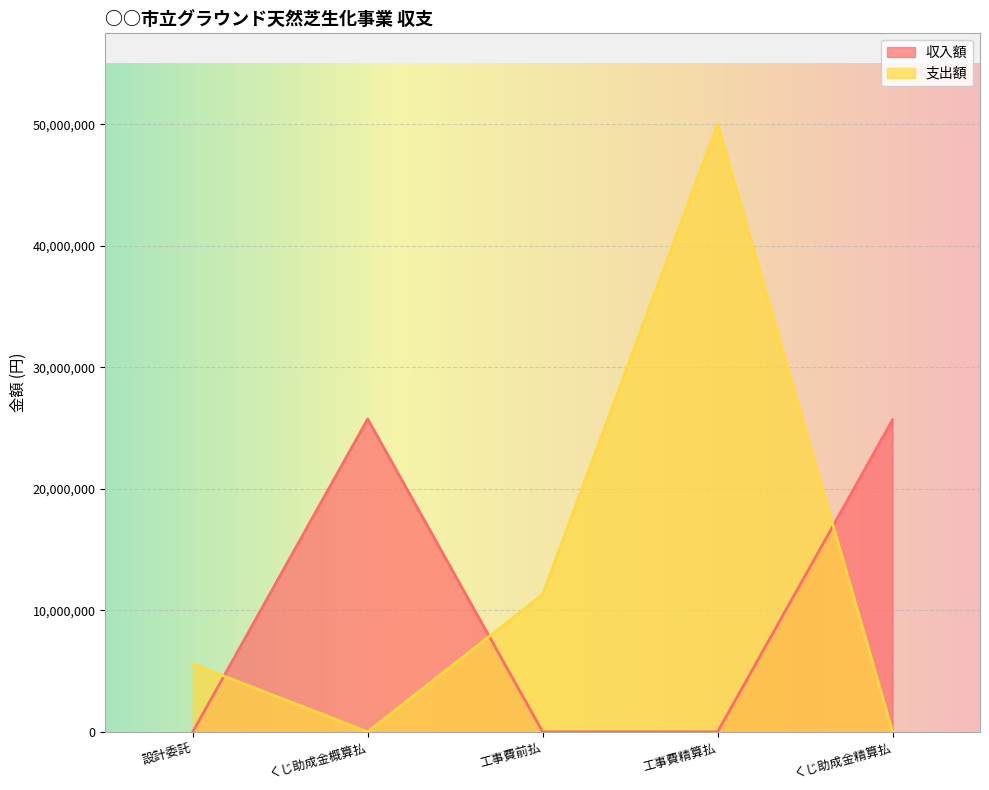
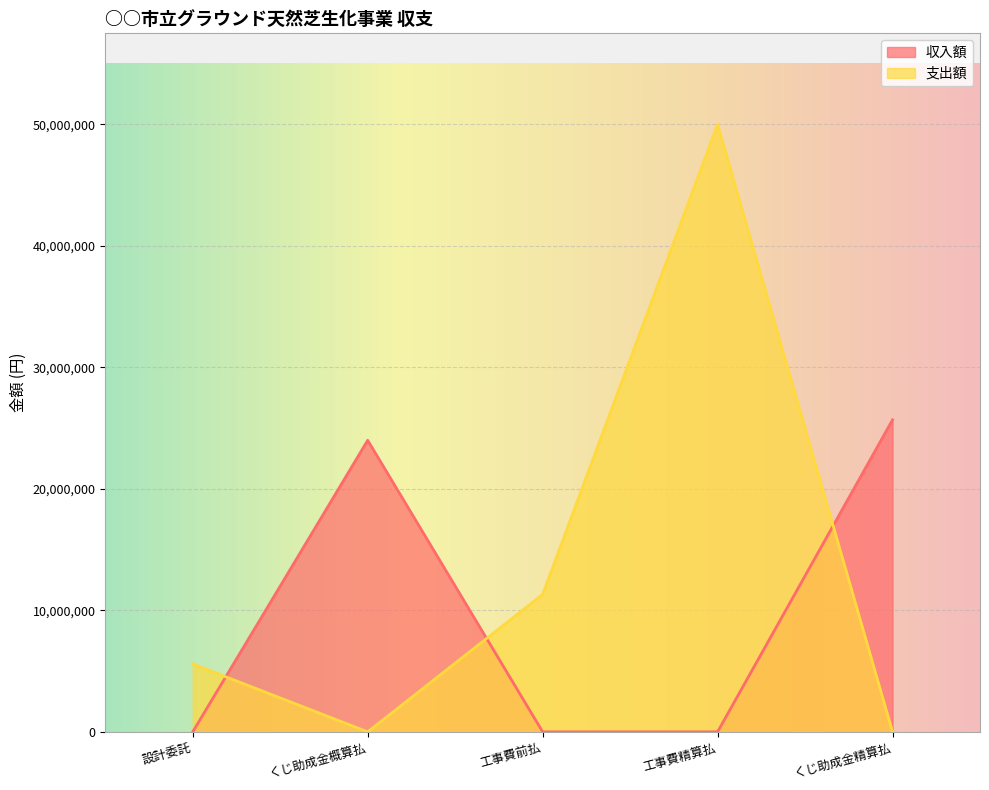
収入額, くじ助成金概算払: 25,800,000 -> 24,000,000
